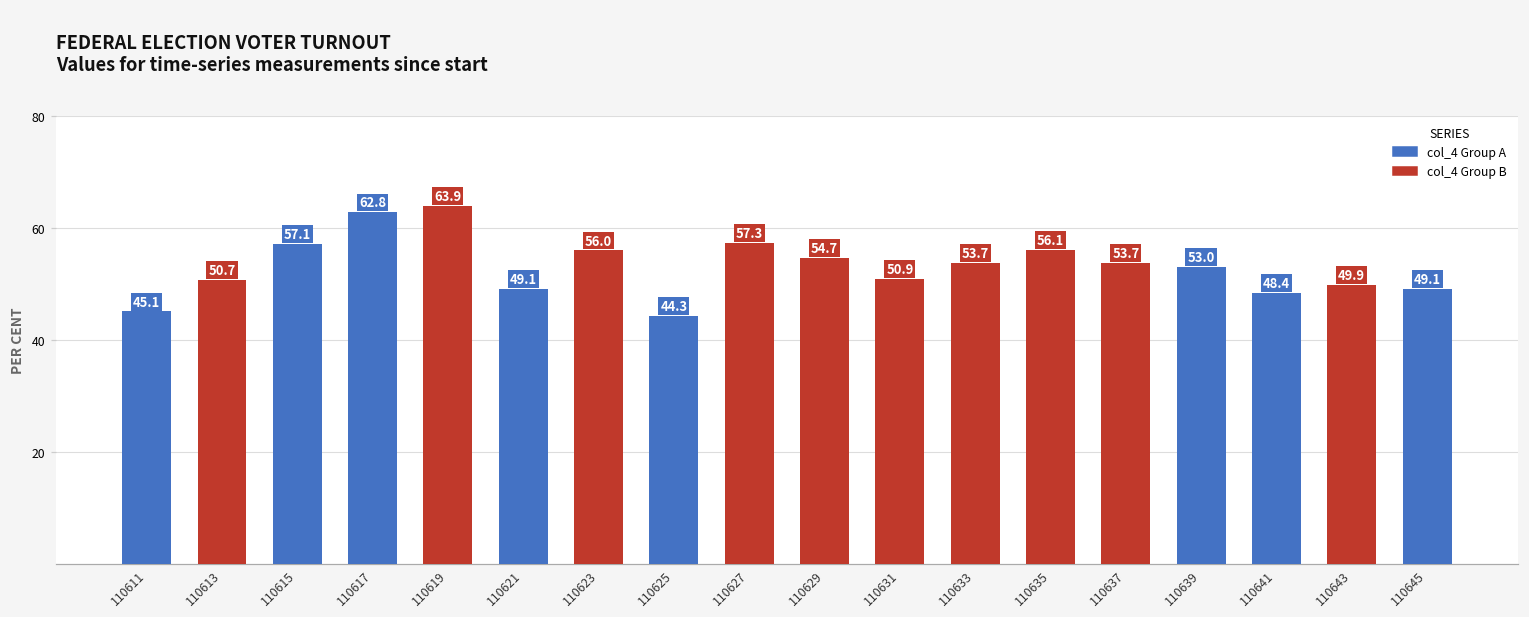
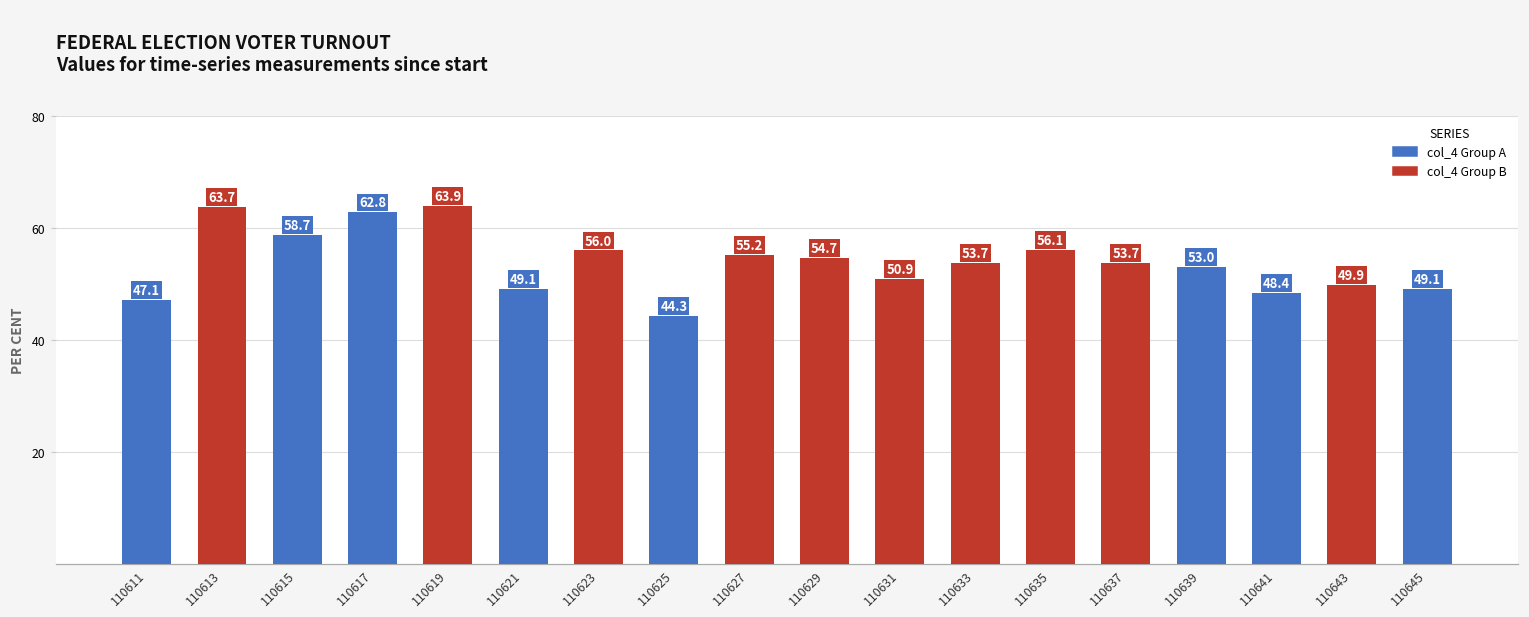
110611: 45.1 -> 47.1
110613: 50.7 -> 63.7
110615: 57.1 -> 58.7
110627: 57.3 -> 55.2
